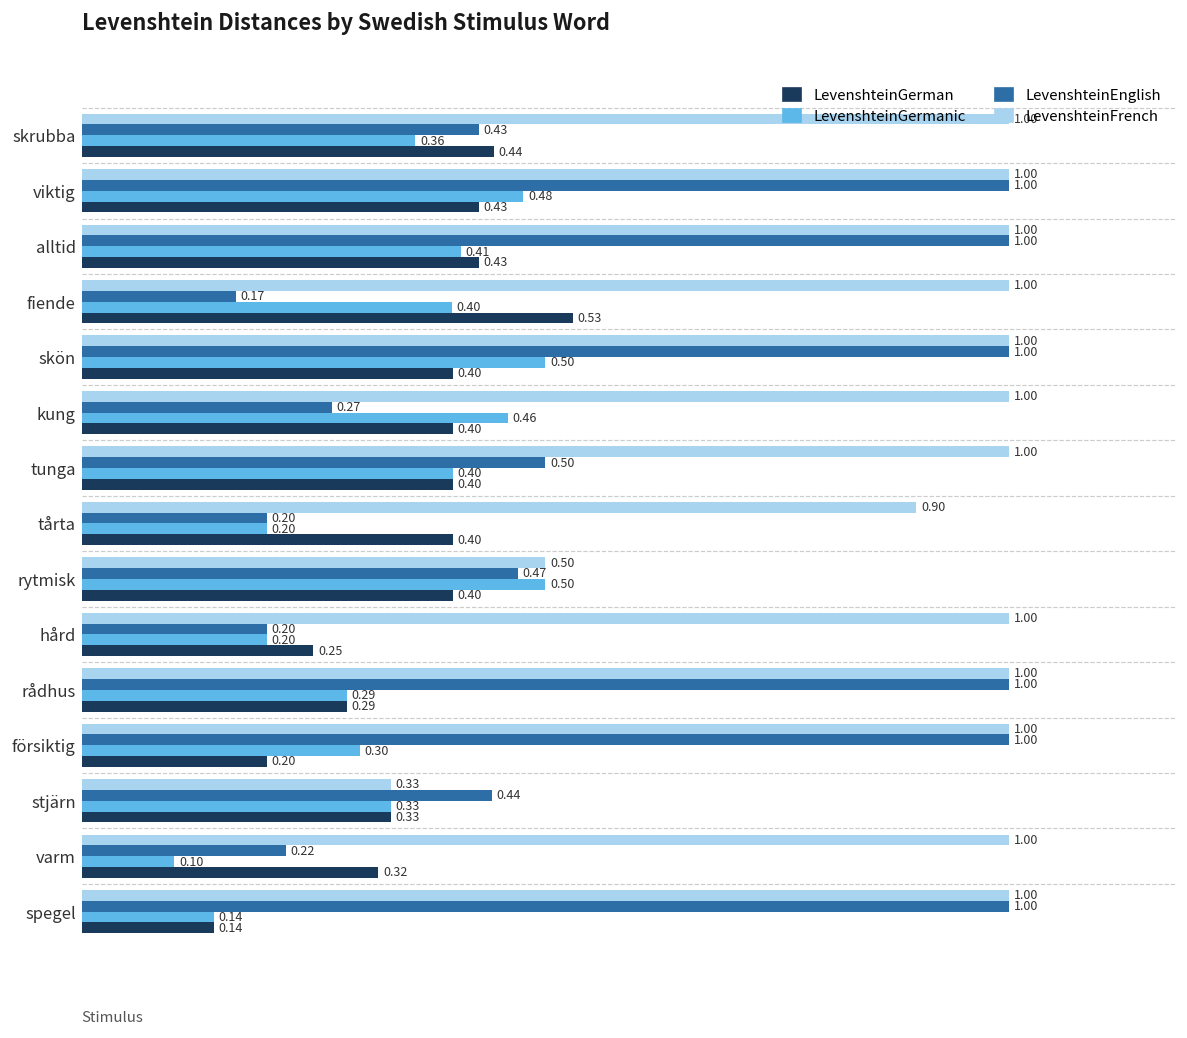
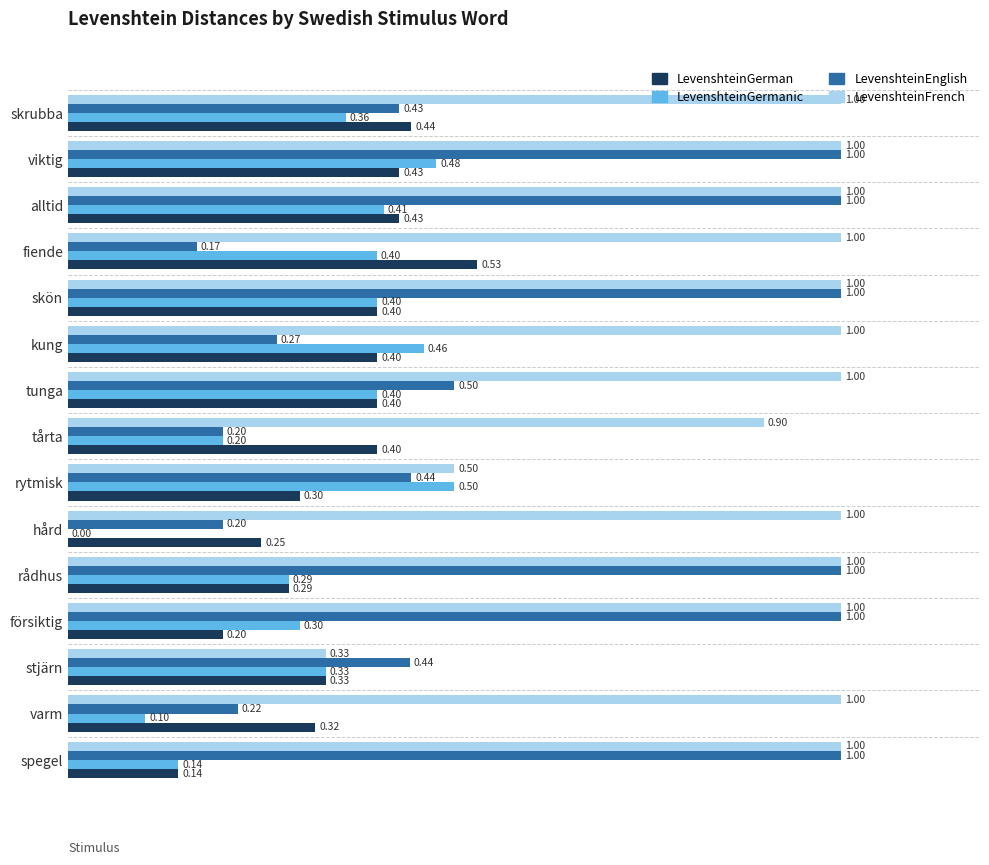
LevenshteinGermanic, skön: 0.50 -> 0.40
LevenshteinEnglish, rytmisk: 0.47 -> 0.44
LevenshteinGerman, rytmisk: 0.40 -> 0.30
LevenshteinGermanic, hård: 0.20 -> 0.00
